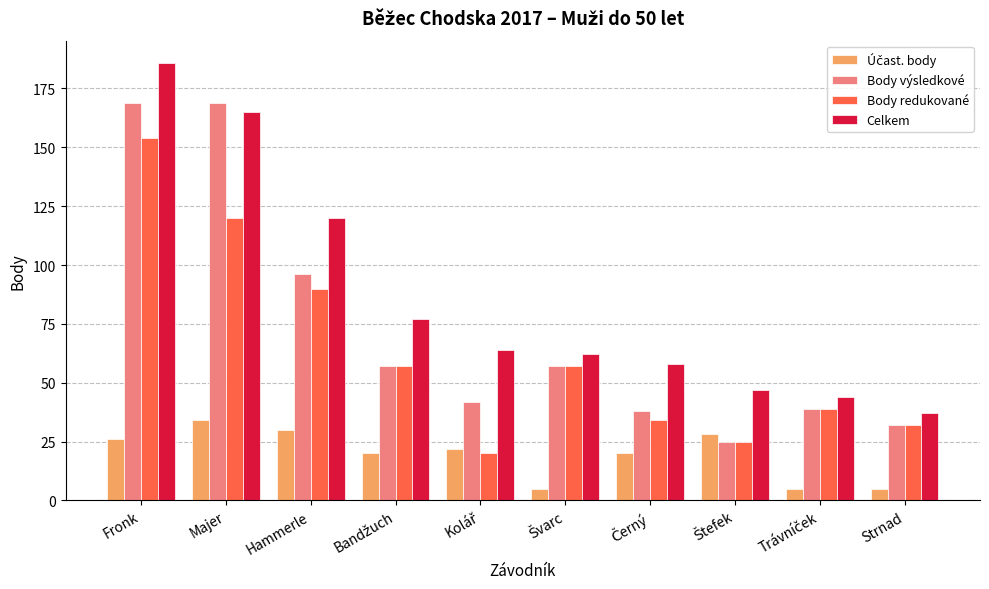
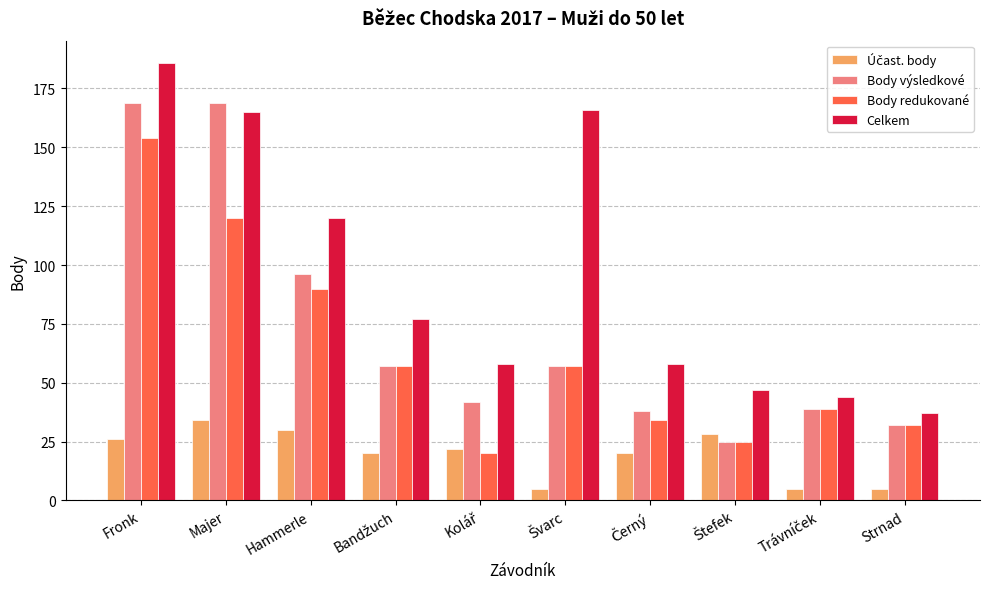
Celkem, Kolář: 64 -> 58
Celkem, Švarc: 62 -> 166
